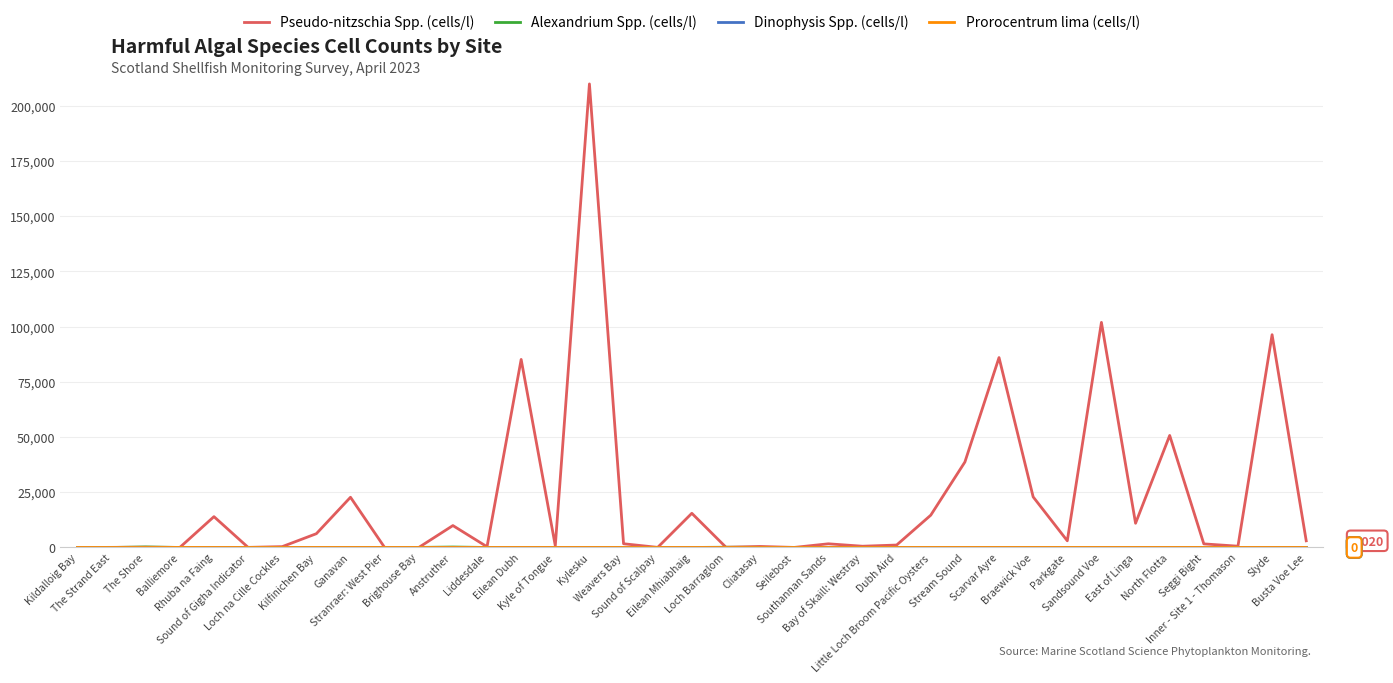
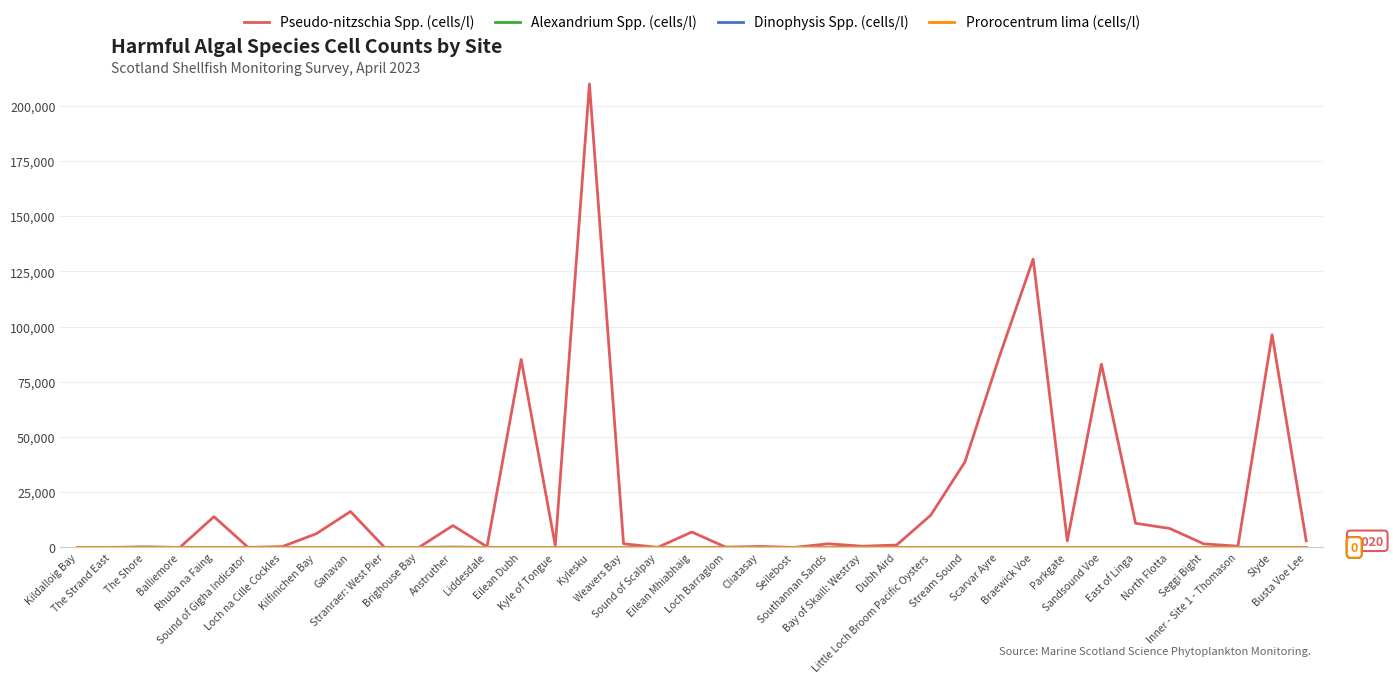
Pseudo-nitzschia Spp. (cells/l), Ganavan: 23,000 -> 16,000
Pseudo-nitzschia Spp. (cells/l), Eilean Mhiabhaig: 15,000 -> 7,000
Pseudo-nitzschia Spp. (cells/l), Braewick Voe: 23,000 -> 131,000
Pseudo-nitzschia Spp. (cells/l), Sandsound Voe: 102,000 -> 83,000
Pseudo-nitzschia Spp. (cells/l), North Flotta: 51,000 -> 9,000
